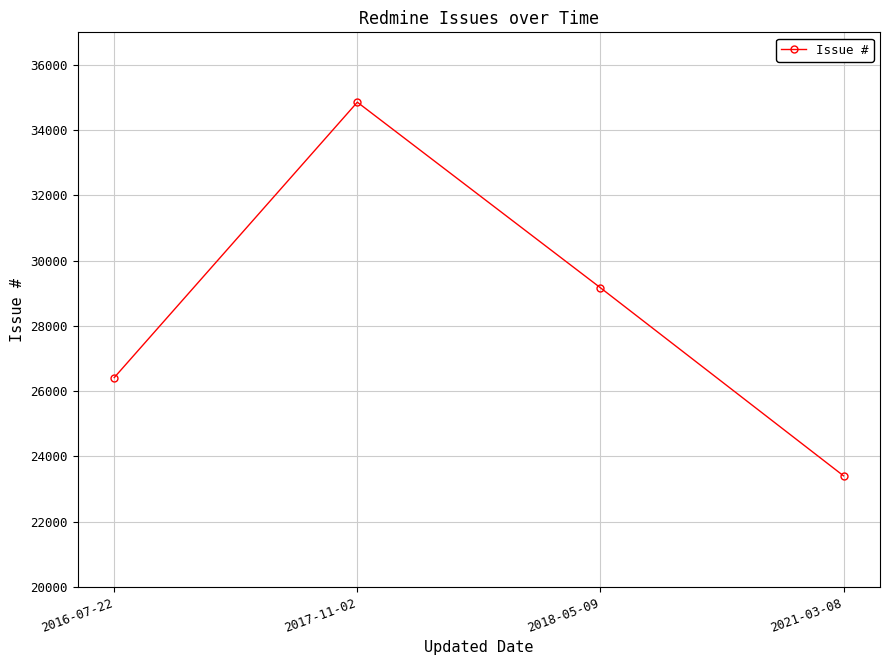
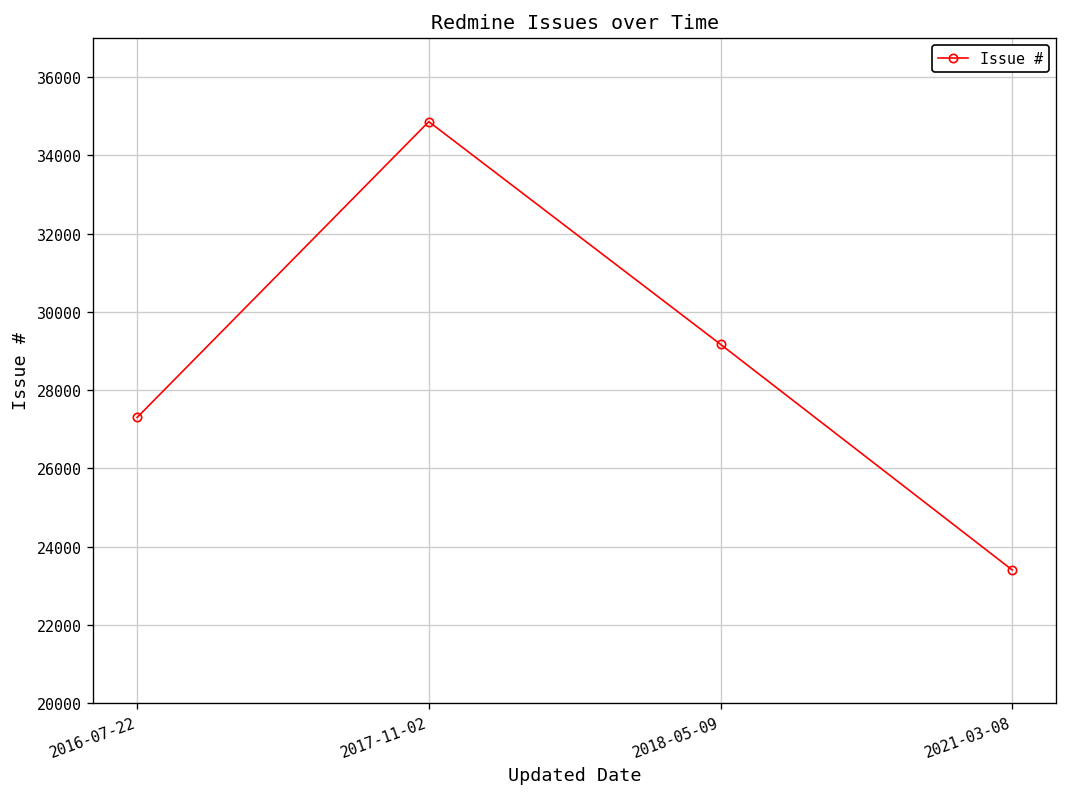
2016-07-22: 26400 -> 27300
